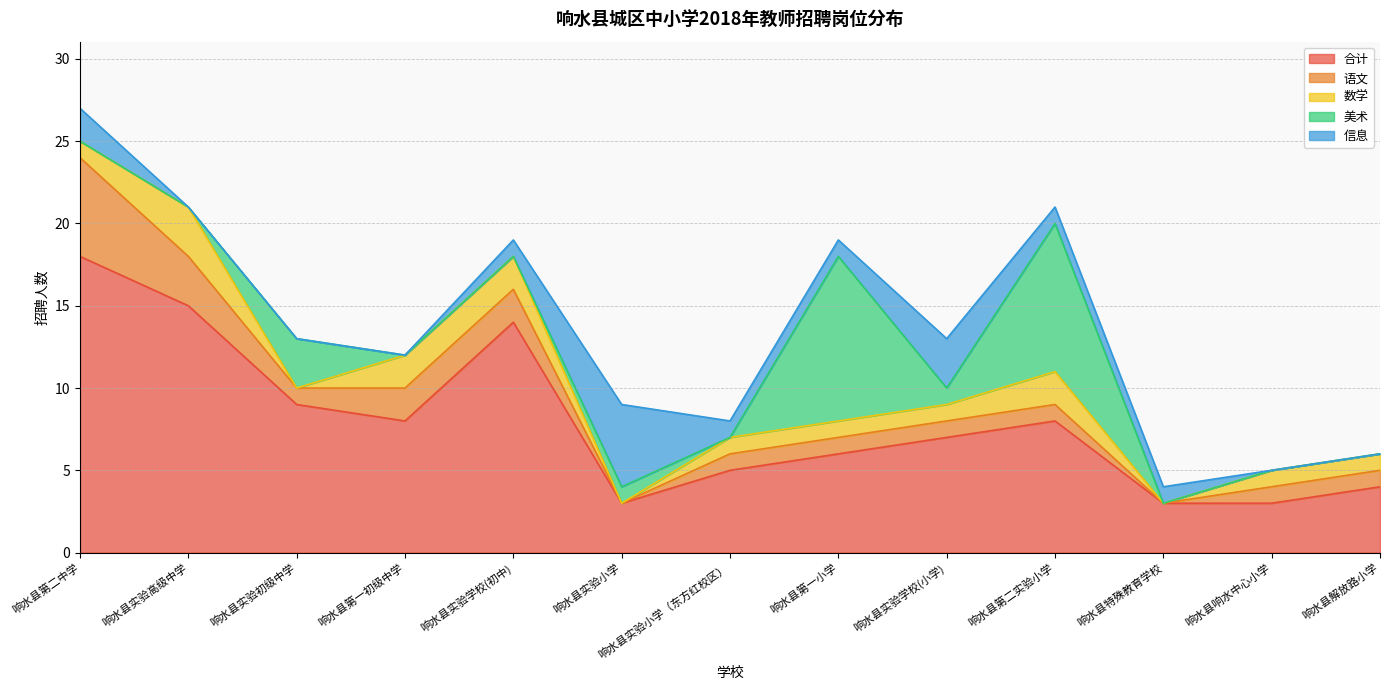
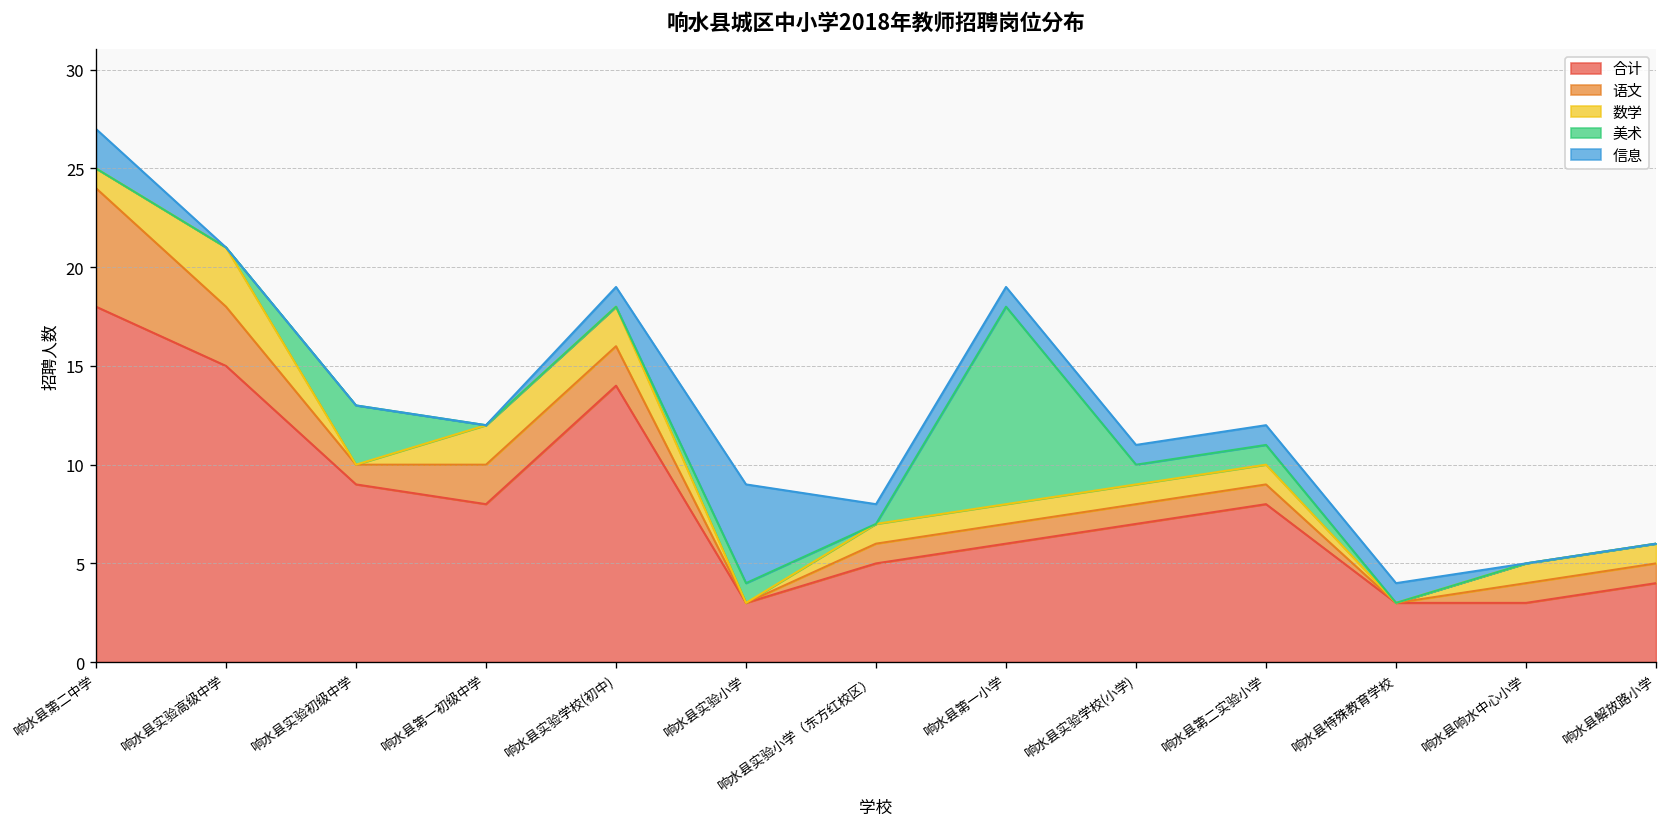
信息, 响水县实验学校(小学): 3 -> 1
数学, 响水县第二实验小学: 2 -> 1
美术, 响水县第二实验小学: 9 -> 1
